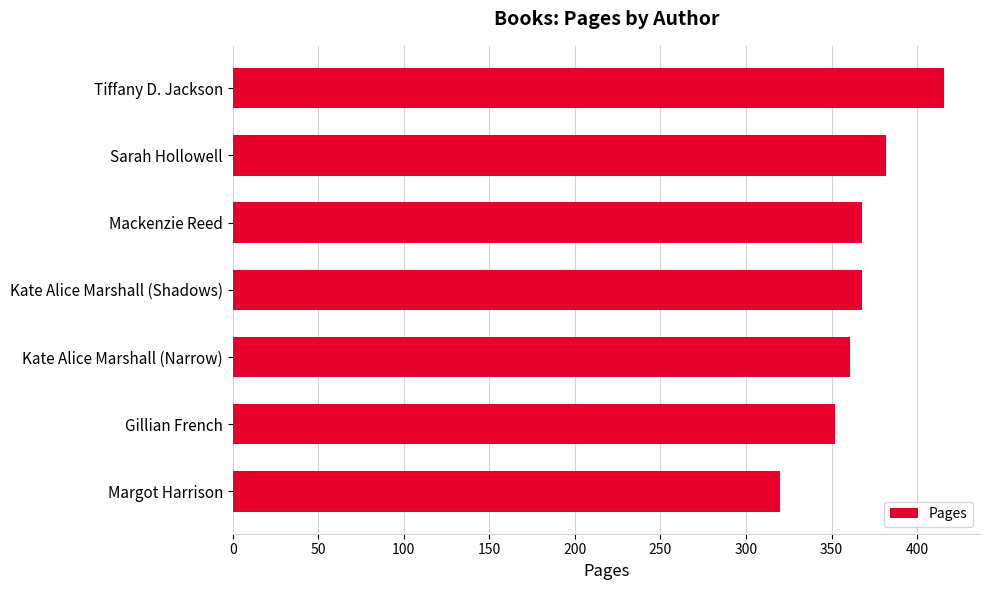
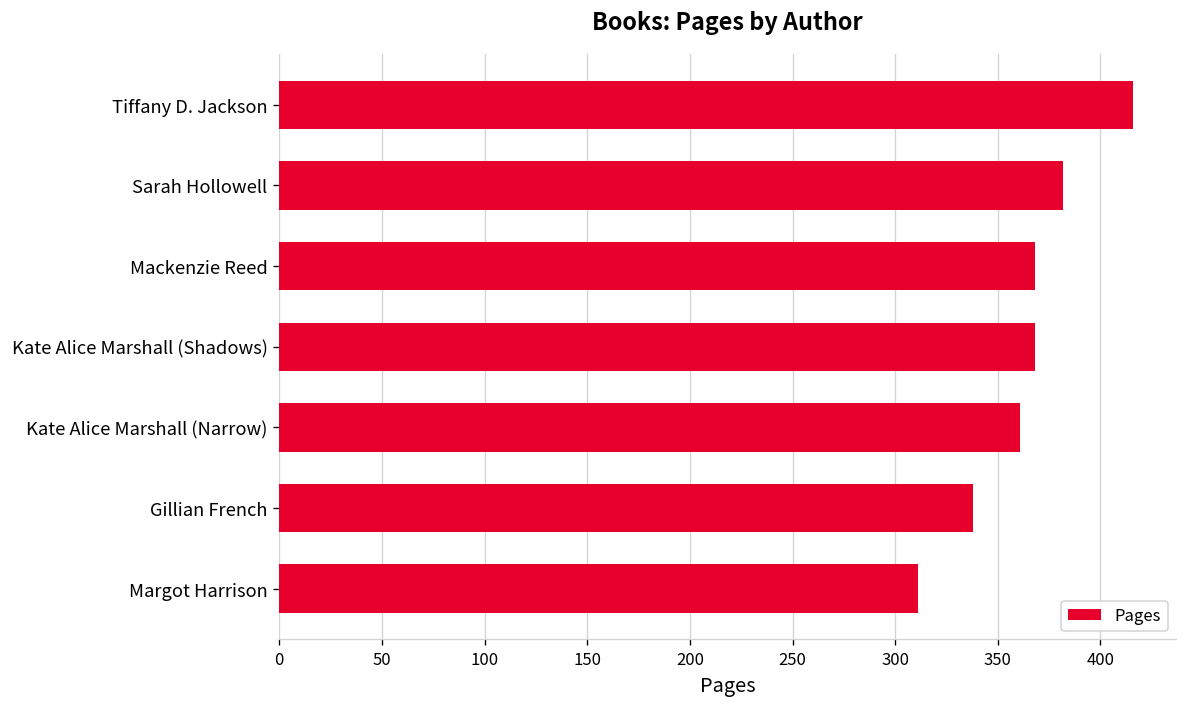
Gillian French: 352 -> 338
Margot Harrison: 320 -> 311
